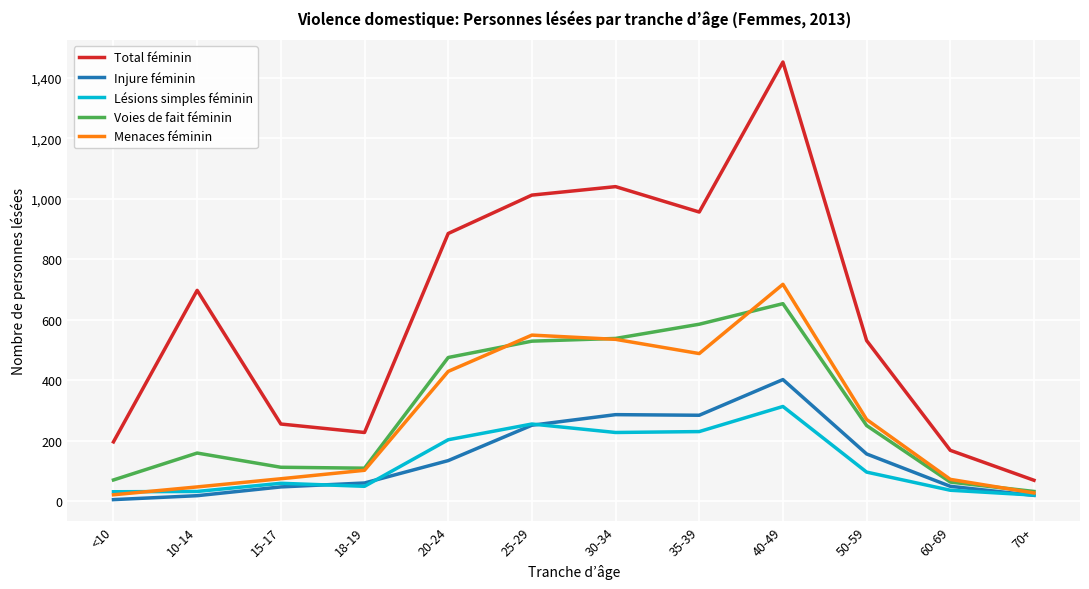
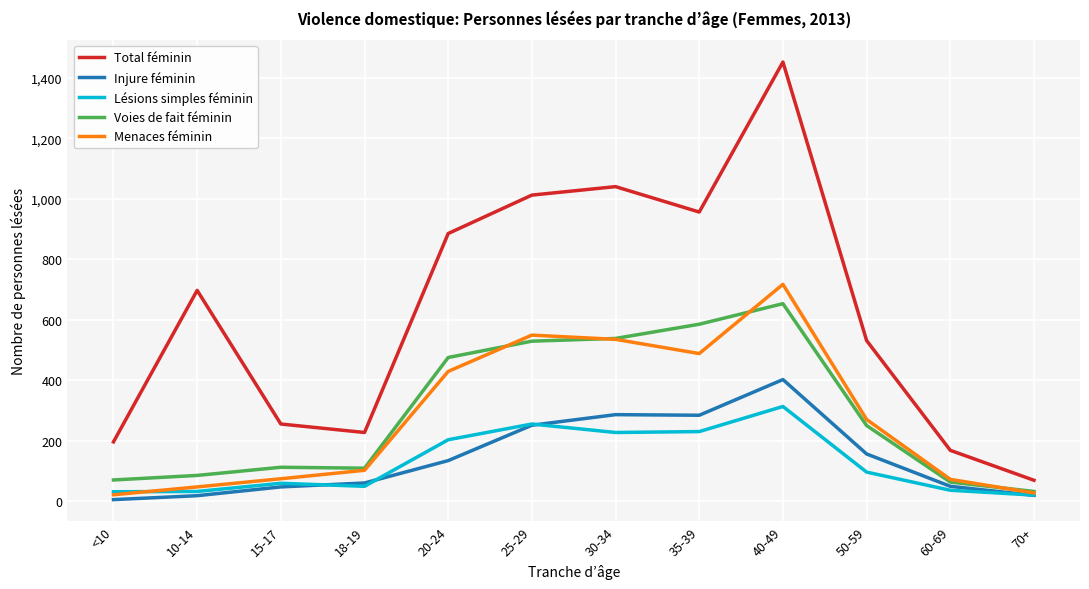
Voies de fait féminin, 10-14: 160 -> 90
